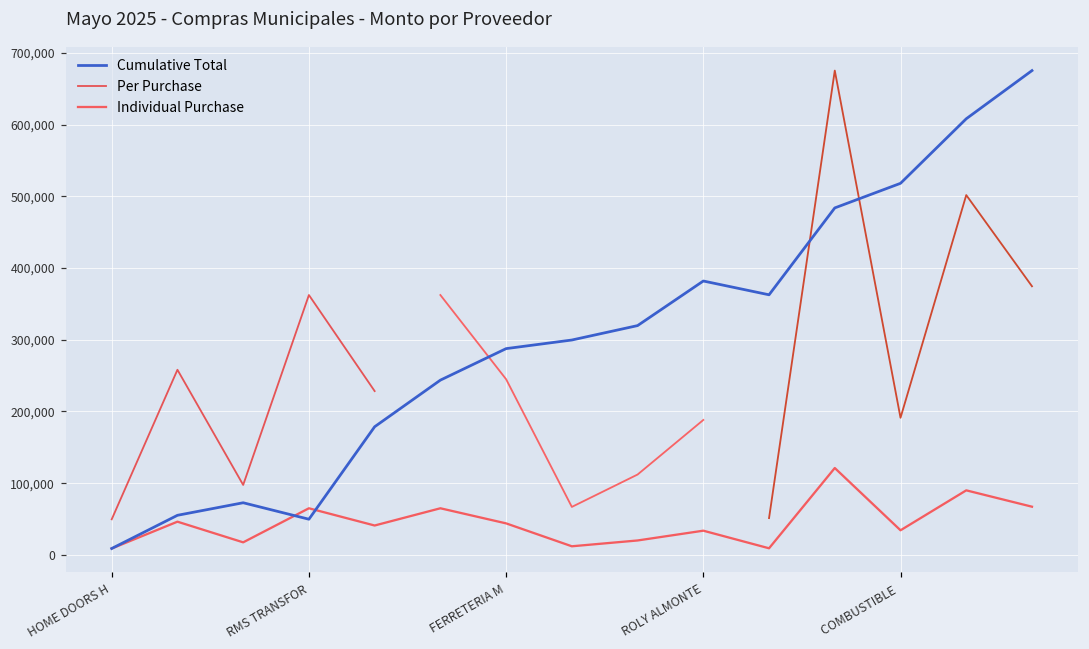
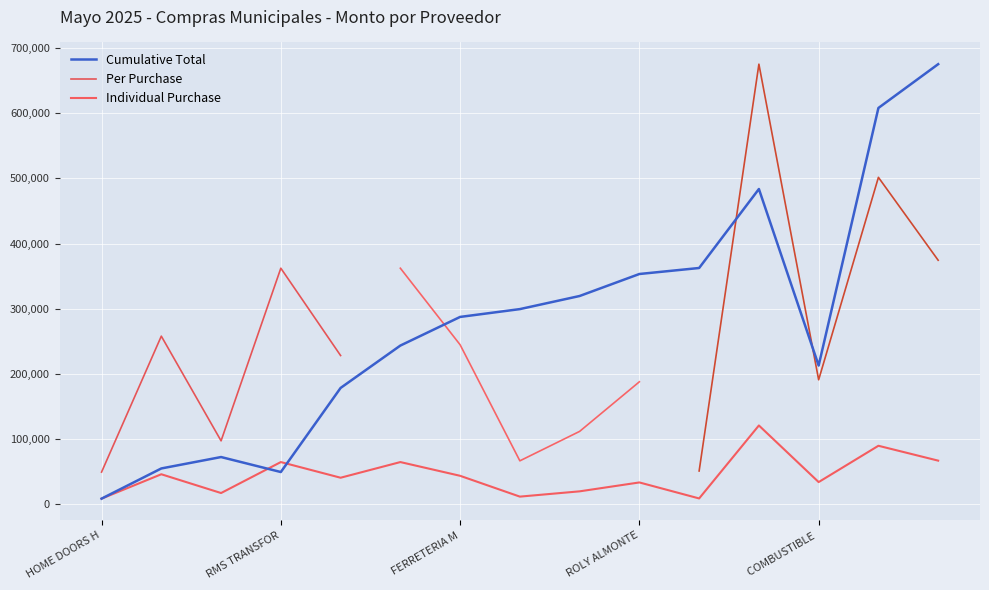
Cumulative Total, ROLY ALMONTE: 380,000 -> 350,000
Cumulative Total, COMBUSTIBLE: 520,000 -> 210,000
